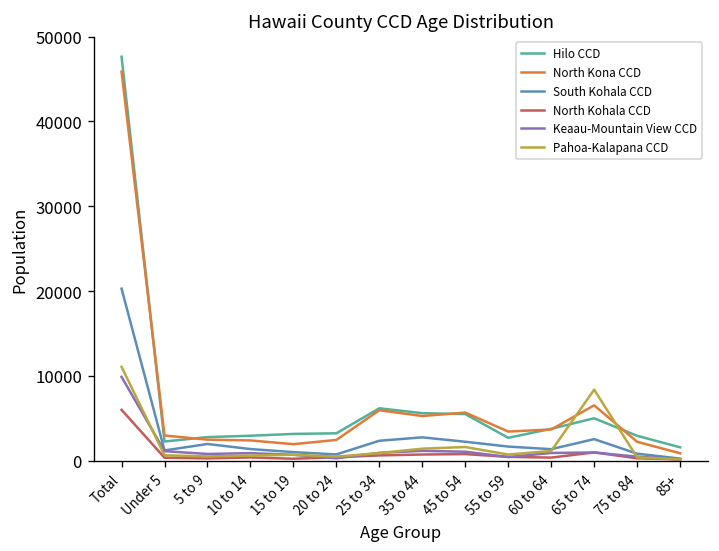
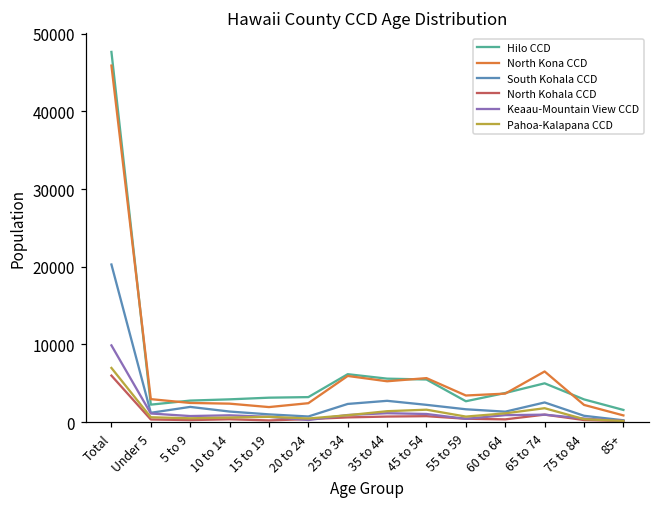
Pahoa-Kalapana CCD, Total: 11000 -> 7000
Pahoa-Kalapana CCD, 65 to 74: 8000 -> 2000
